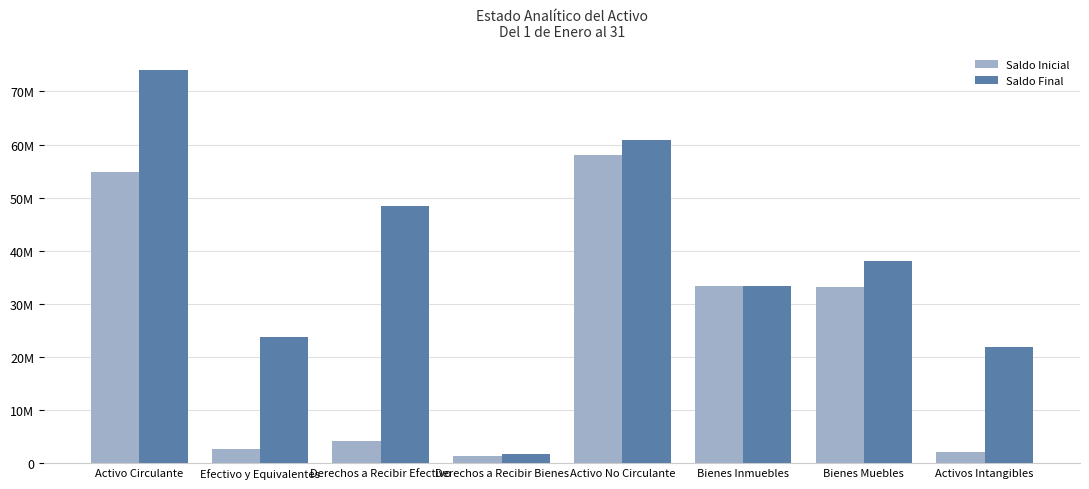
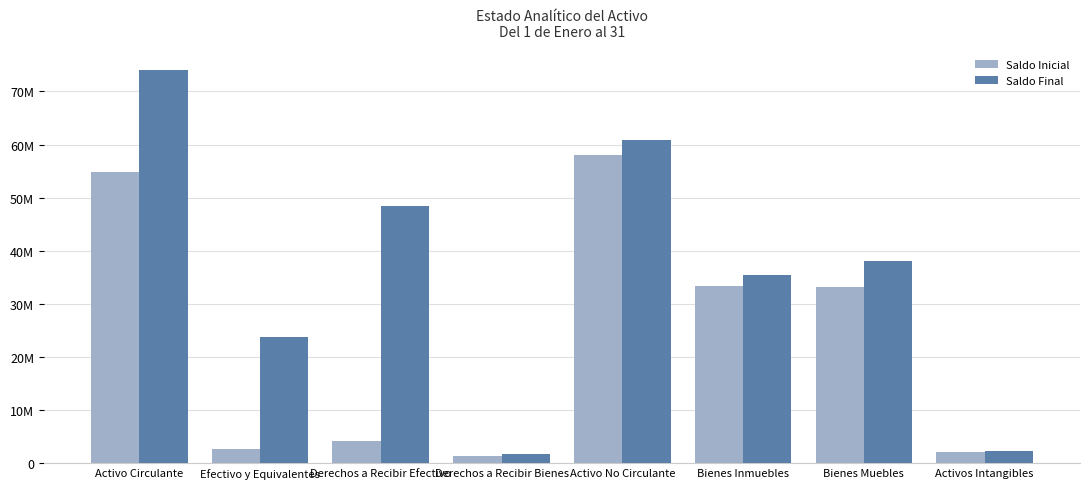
Saldo Final, Bienes Inmuebles: 33000000 -> 35000000
Saldo Final, Activos Intangibles: 22000000 -> 2000000
